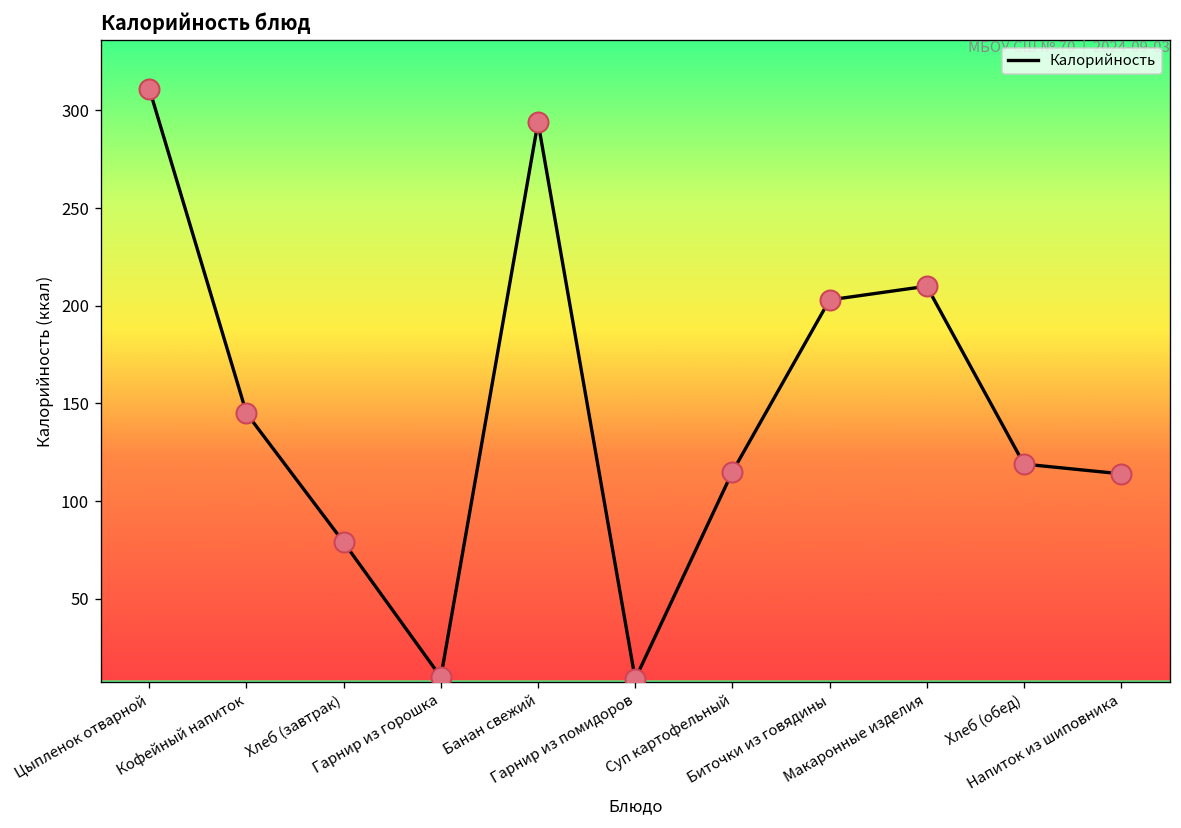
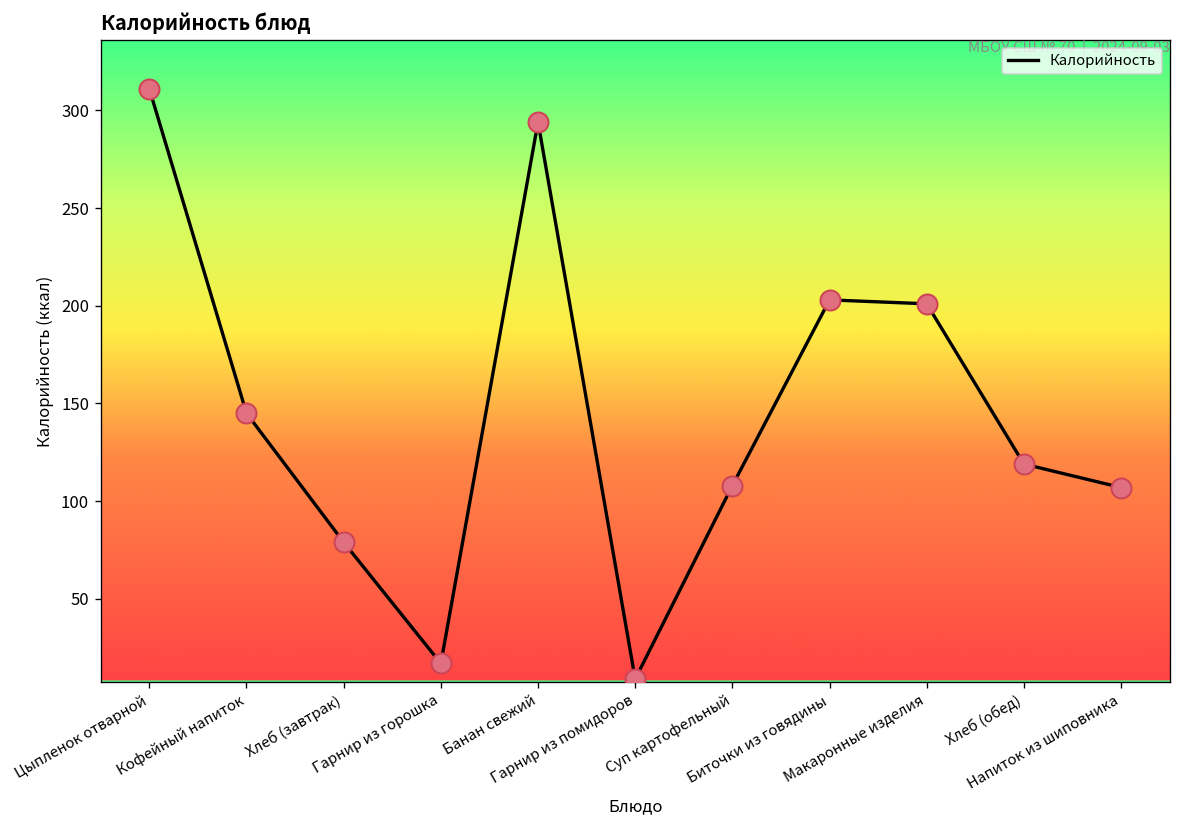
Гарнир из горошка: 10 -> 17
Суп картофельный: 115 -> 108
Макаронные изделия: 210 -> 201
Напиток из шиповника: 114 -> 107
